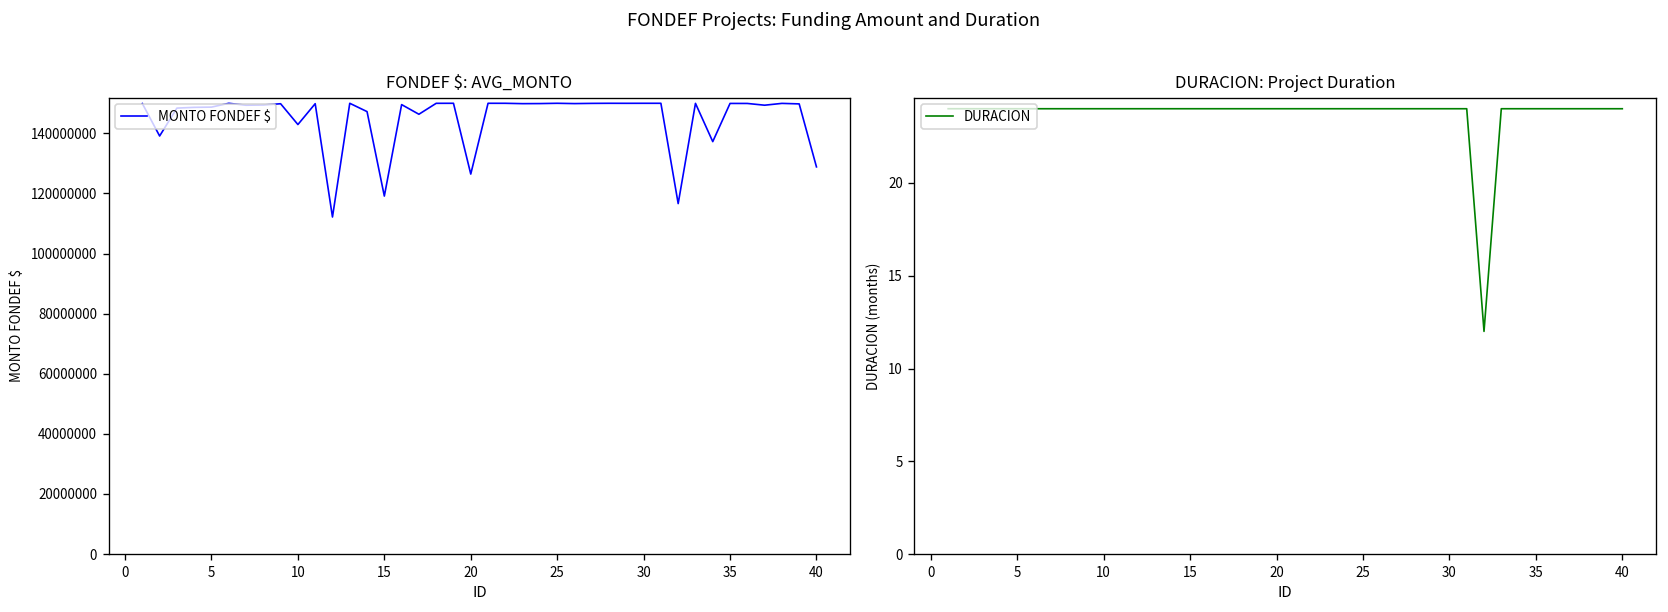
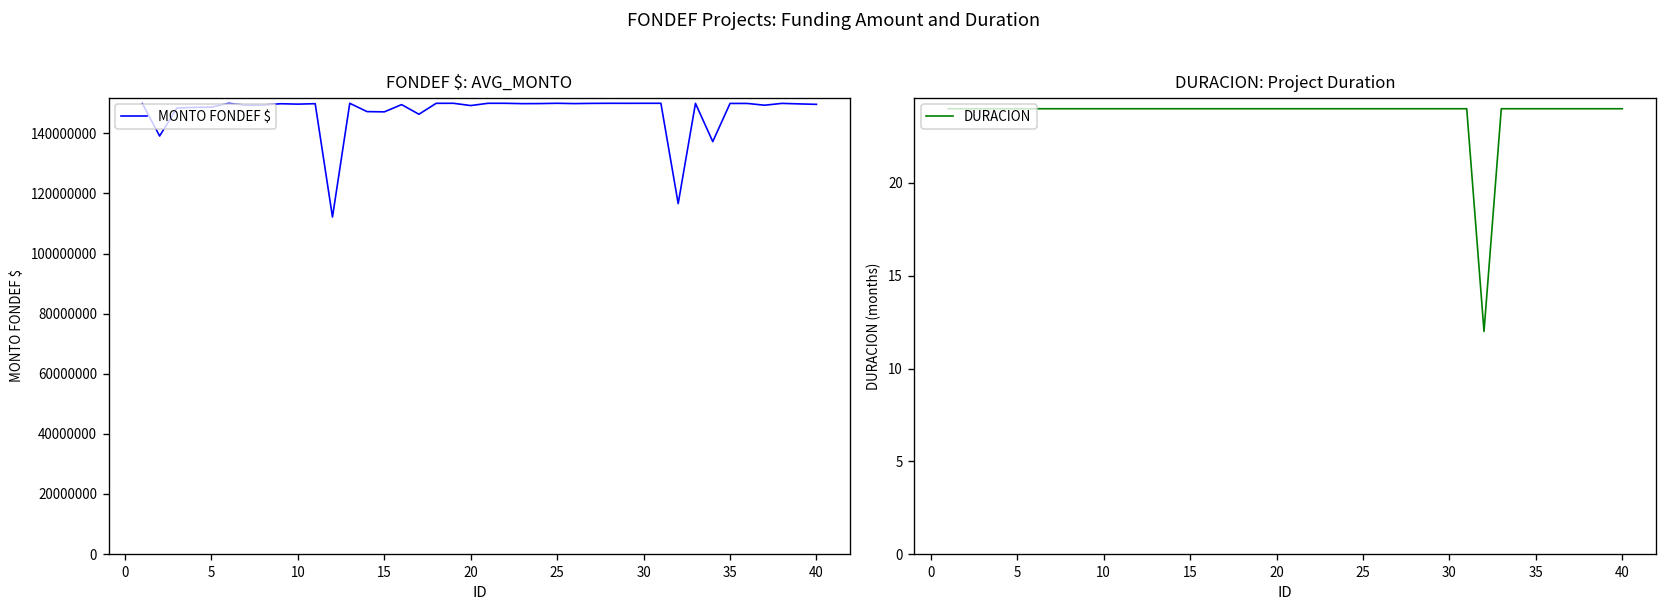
FONDEF $: AVG_MONTO, 10: 143000000 -> 150000000
FONDEF $: AVG_MONTO, 15: 119000000 -> 147000000
FONDEF $: AVG_MONTO, 20: 126000000 -> 149000000
FONDEF $: AVG_MONTO, 40: 129000000 -> 150000000
